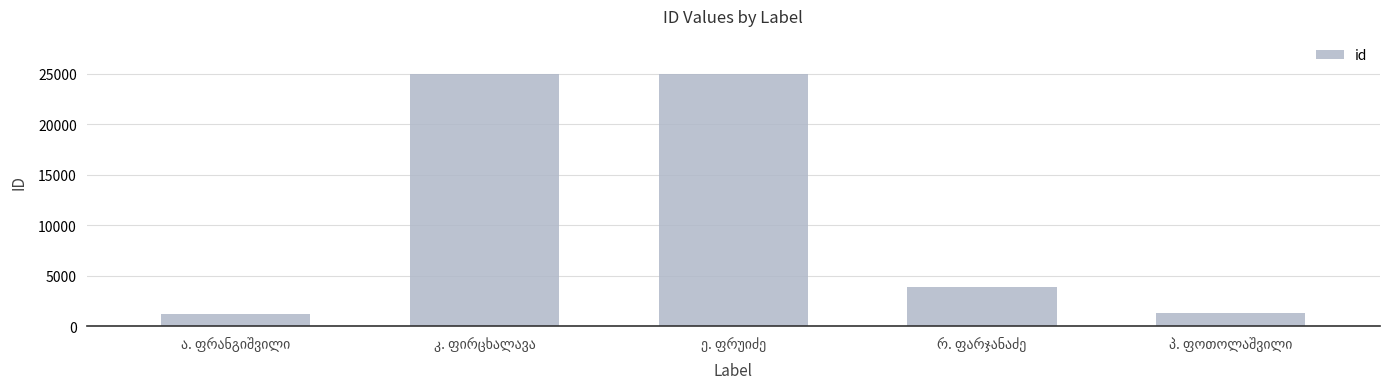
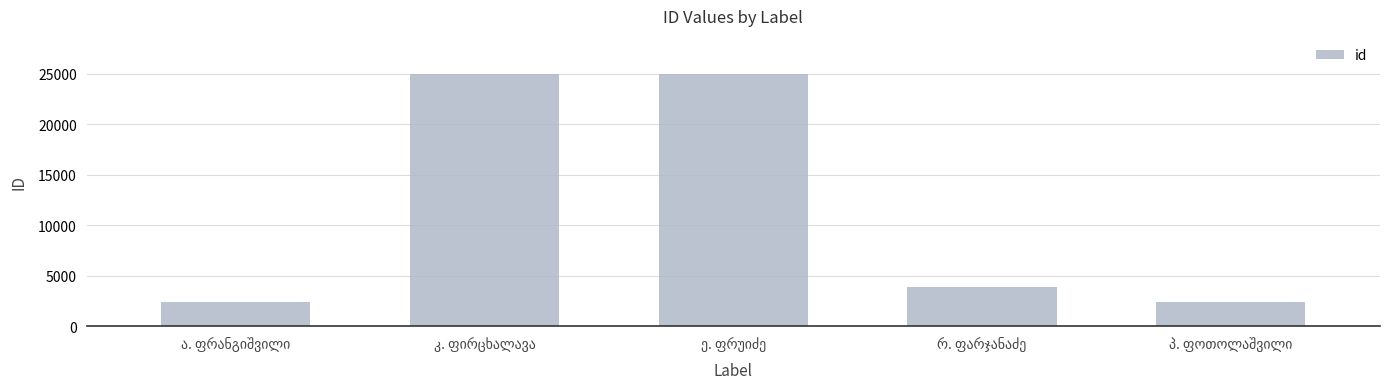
ა. ფრანგიშვილი: 1200 -> 2400
პ. ფოთოლაშვილი: 1300 -> 2400
